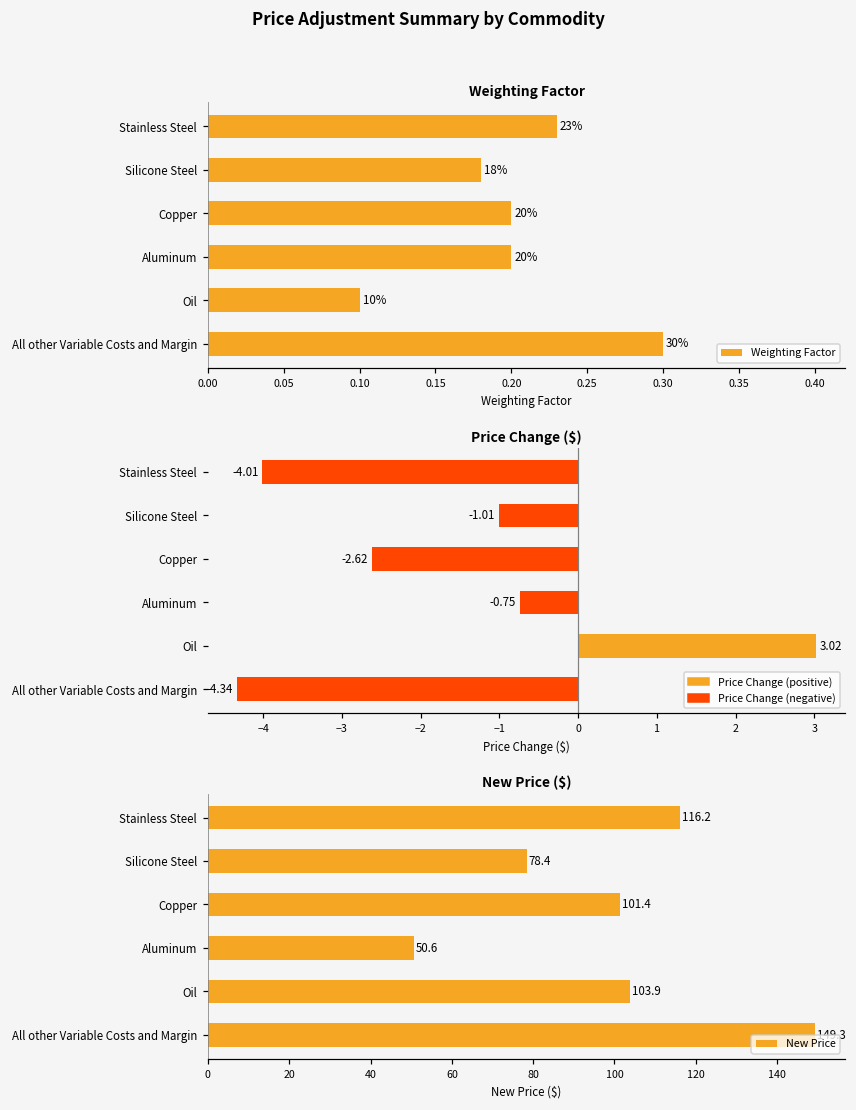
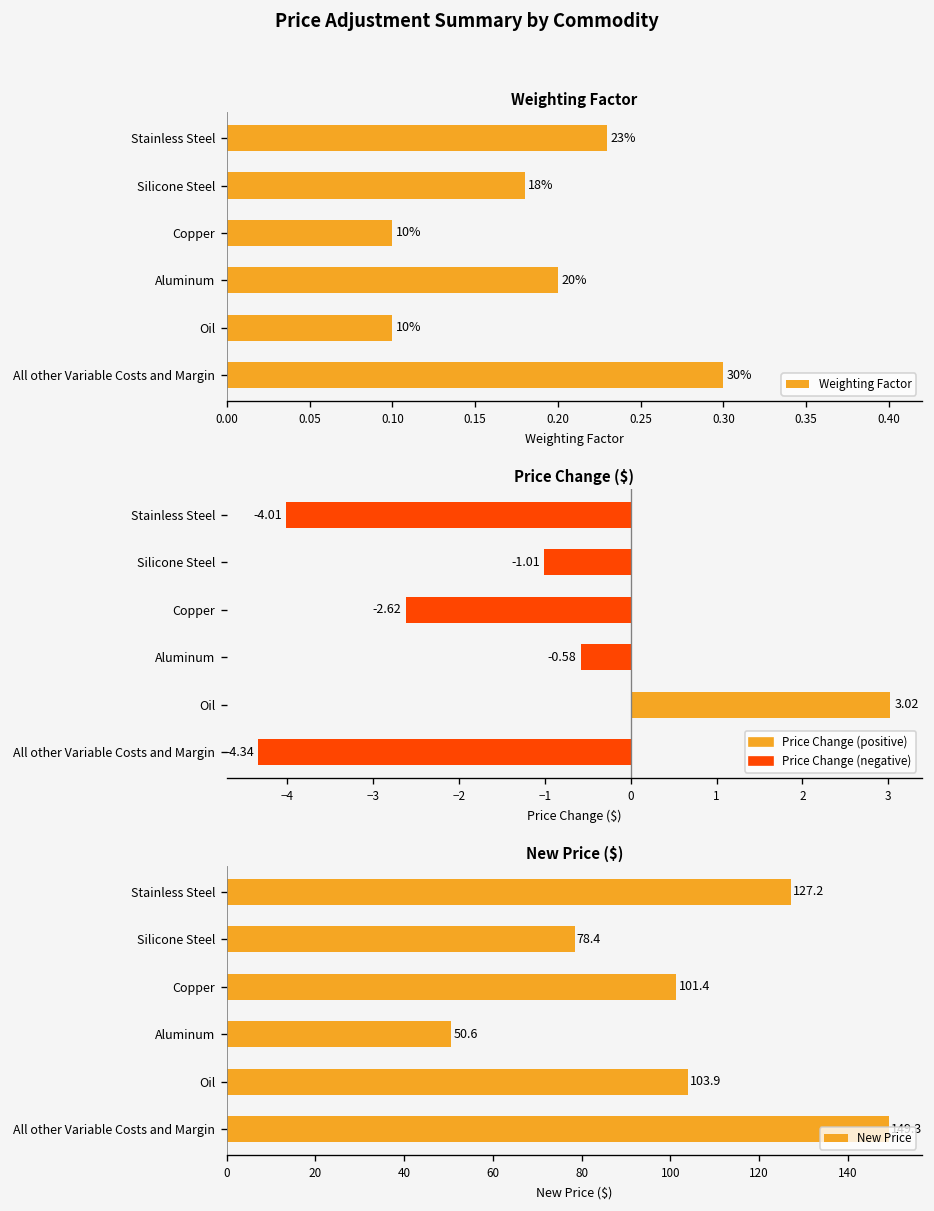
Weighting Factor, Copper: 20% -> 10%
Price Change ($), Aluminum: -0.75 -> -0.58
New Price ($), Stainless Steel: 116.2 -> 127.2
